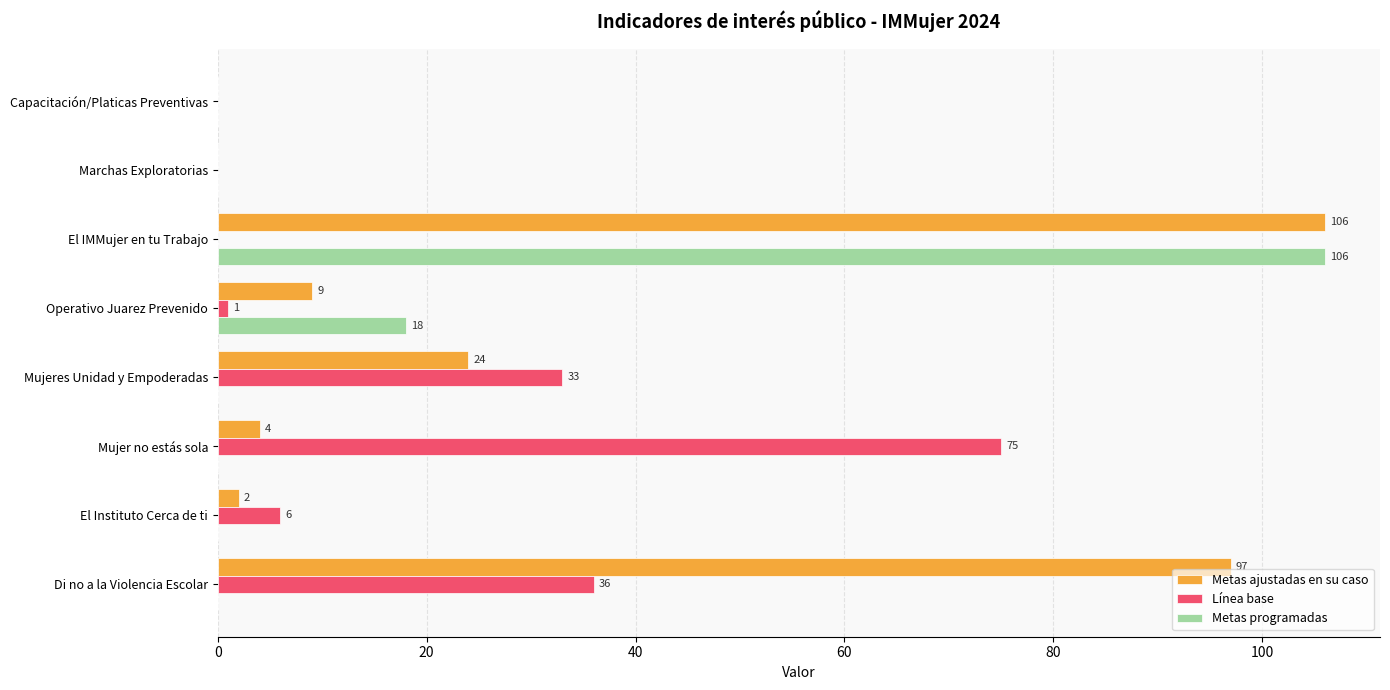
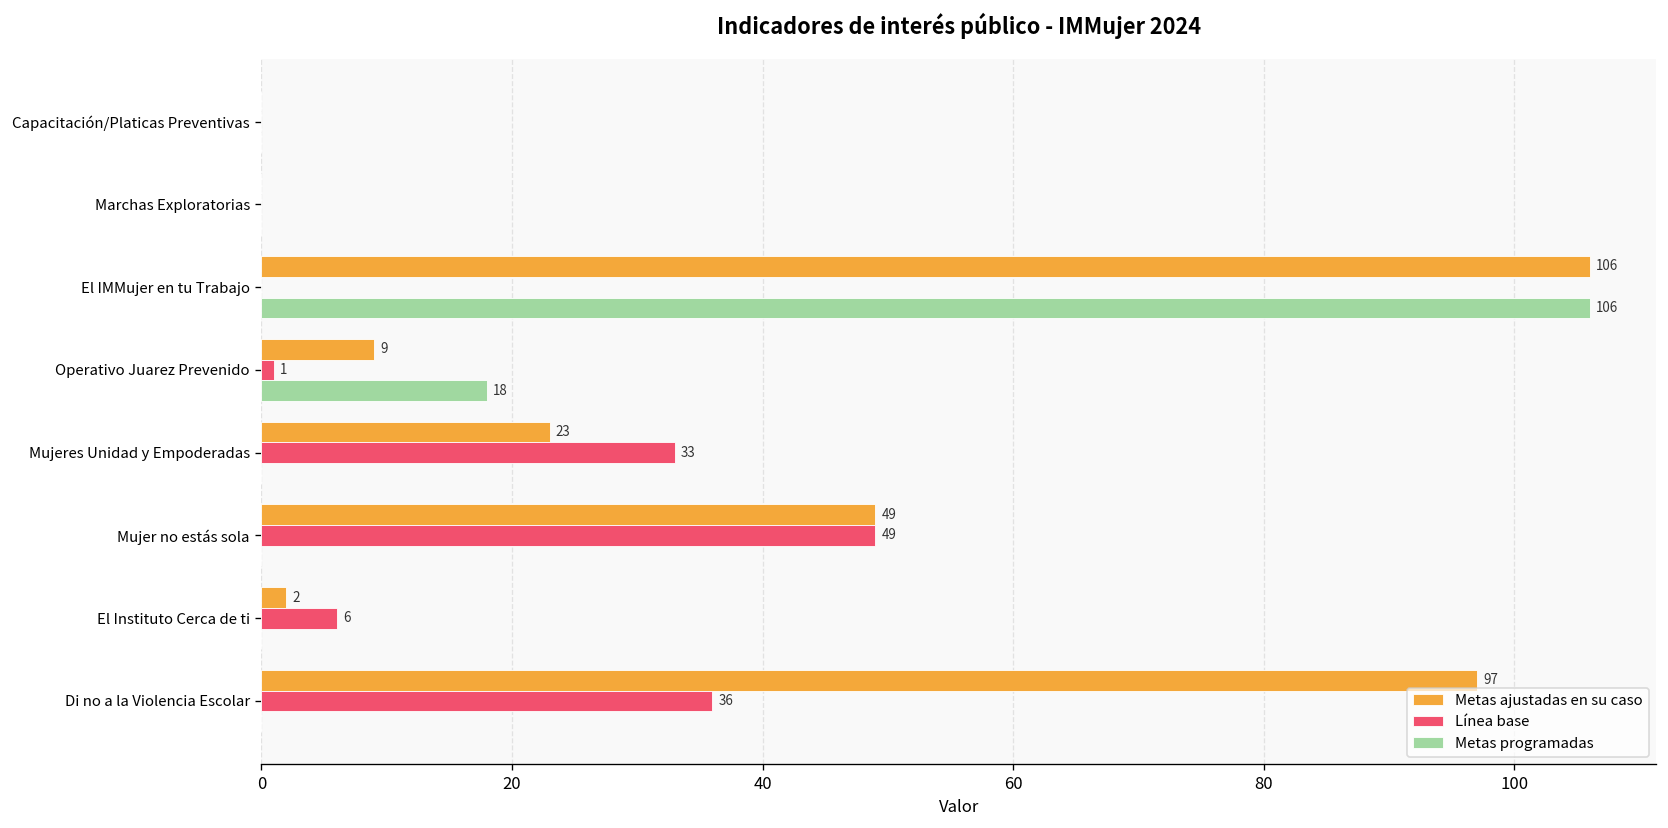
Metas ajustadas en su caso, Mujeres Unidad y Empoderadas: 24 -> 23
Metas ajustadas en su caso, Mujer no estás sola: 4 -> 49
Línea base, Mujer no estás sola: 75 -> 49
